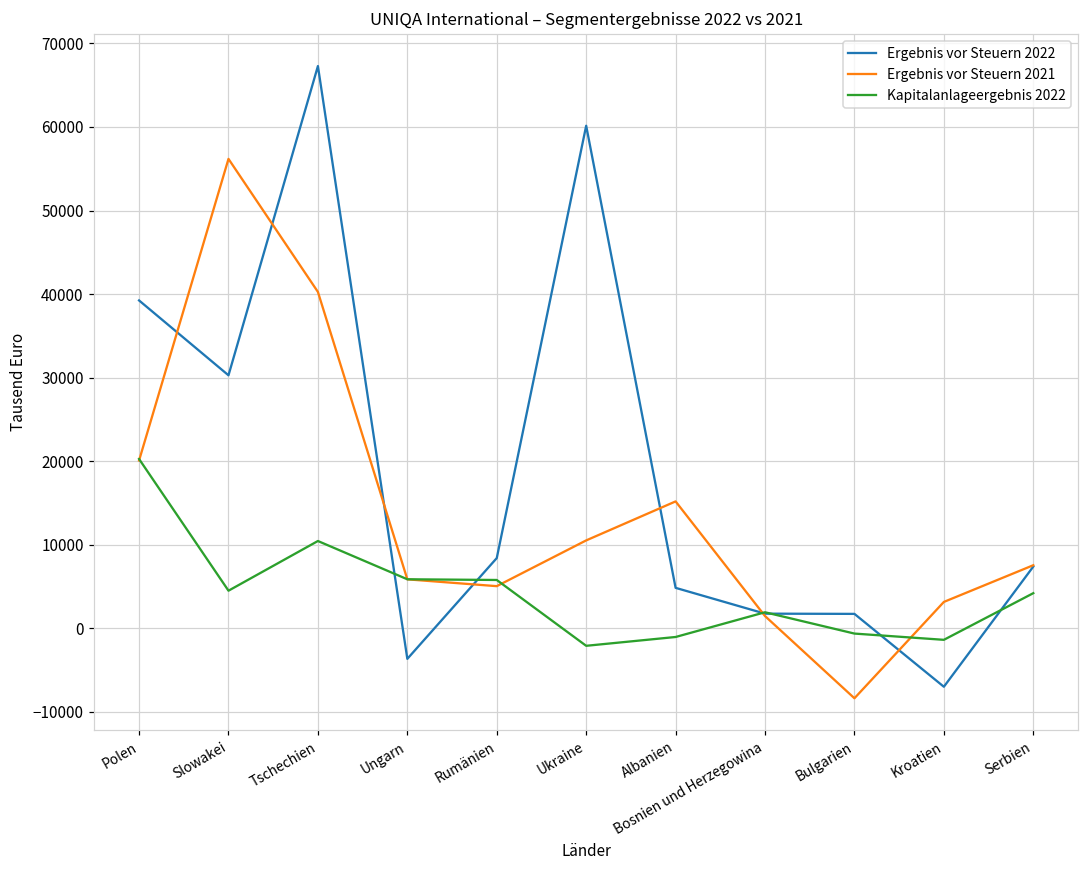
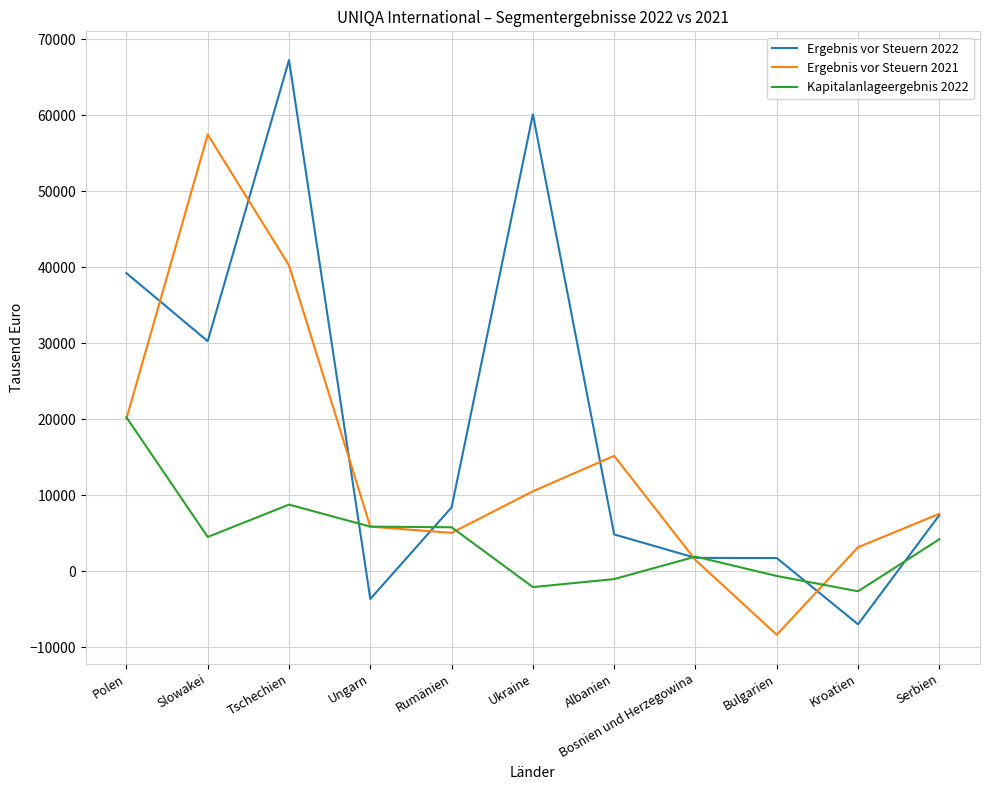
Ergebnis vor Steuern 2021, Slowakei: 56000 -> 57000
Kapitalanlageergebnis 2022, Tschechien: 10000 -> 9000
Kapitalanlageergebnis 2022, Kroatien: -1000 -> -3000
